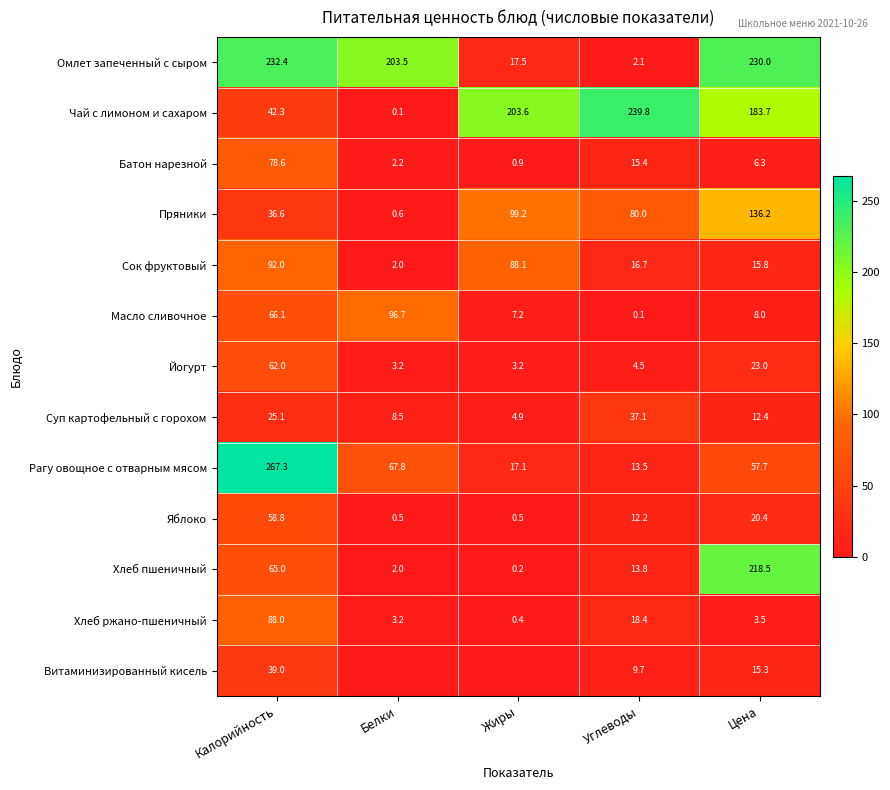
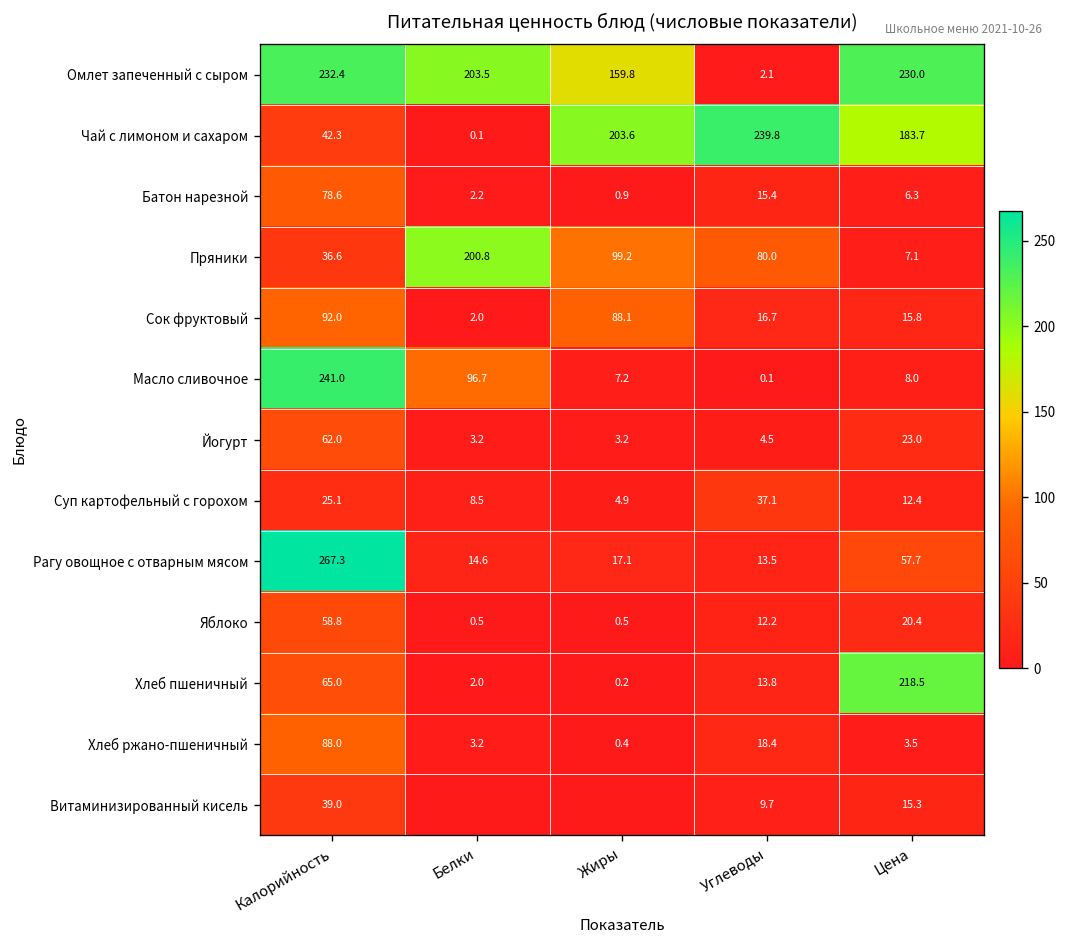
Омлет запеченный с сыром, Жиры: 17.5 -> 159.8
Пряники, Белки: 0.6 -> 200.8
Пряники, Цена: 136.2 -> 7.1
Масло сливочное, Калорийность: 66.1 -> 241.0
Рагу овощное с отварным мясом, Белки: 67.8 -> 14.6
